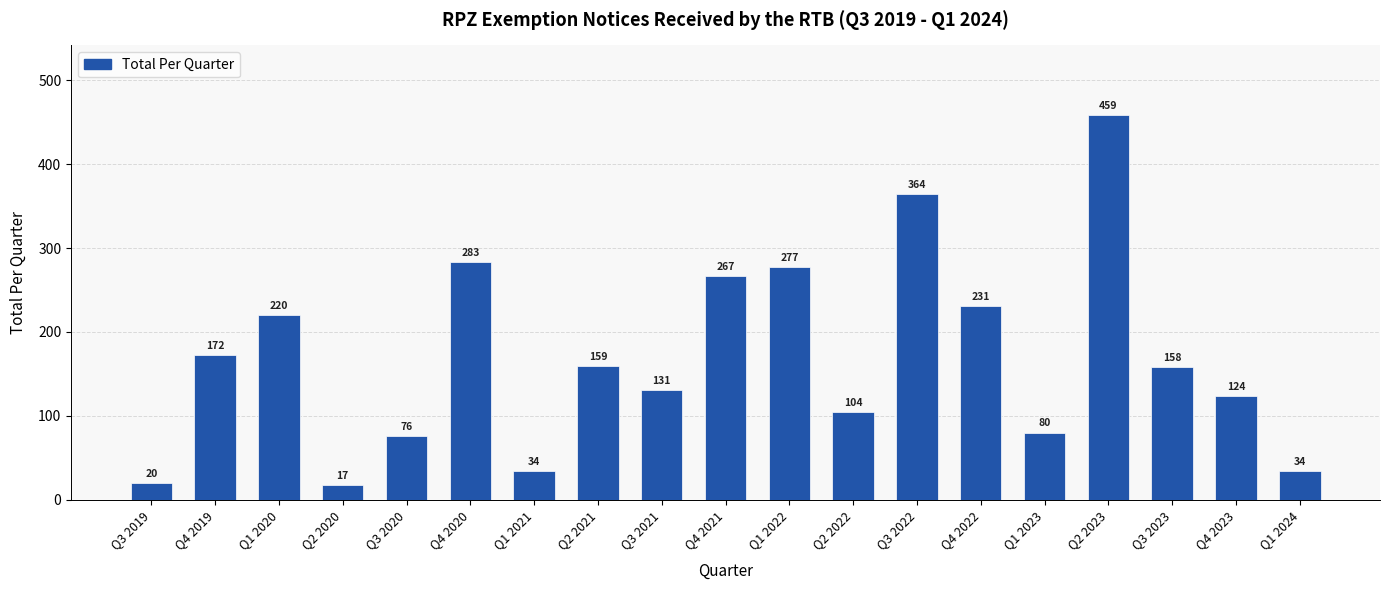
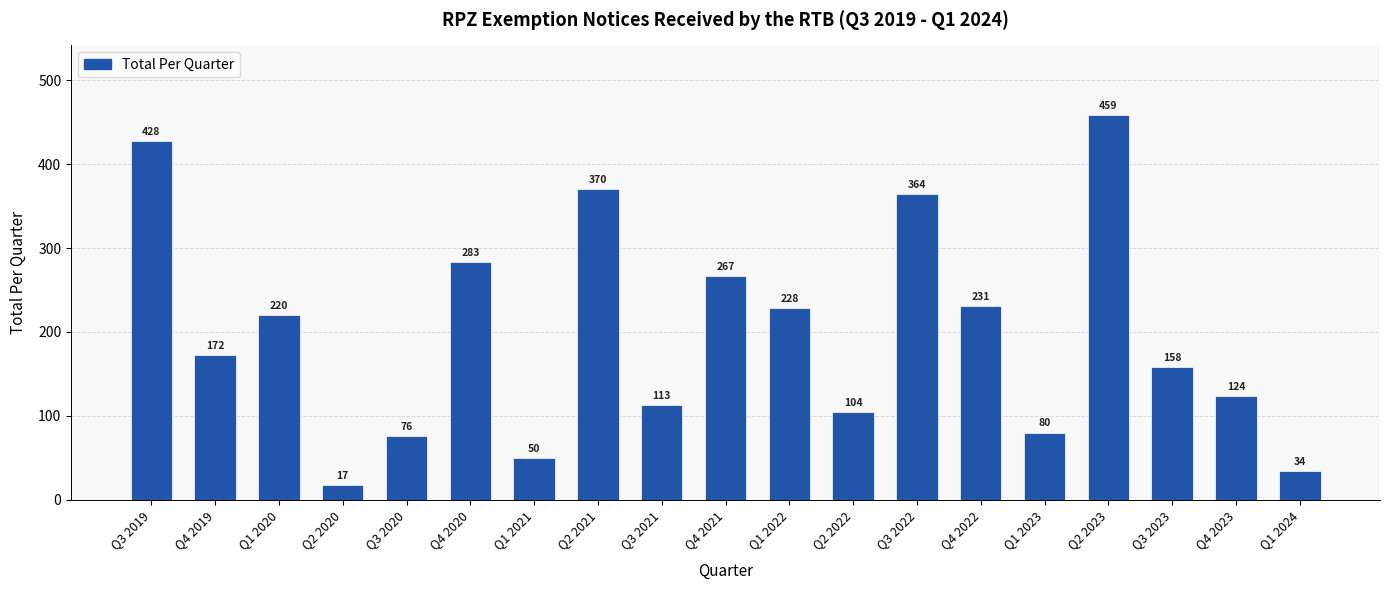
Q3 2019: 20 -> 428
Q1 2021: 34 -> 50
Q2 2021: 159 -> 370
Q3 2021: 131 -> 113
Q1 2022: 277 -> 228
